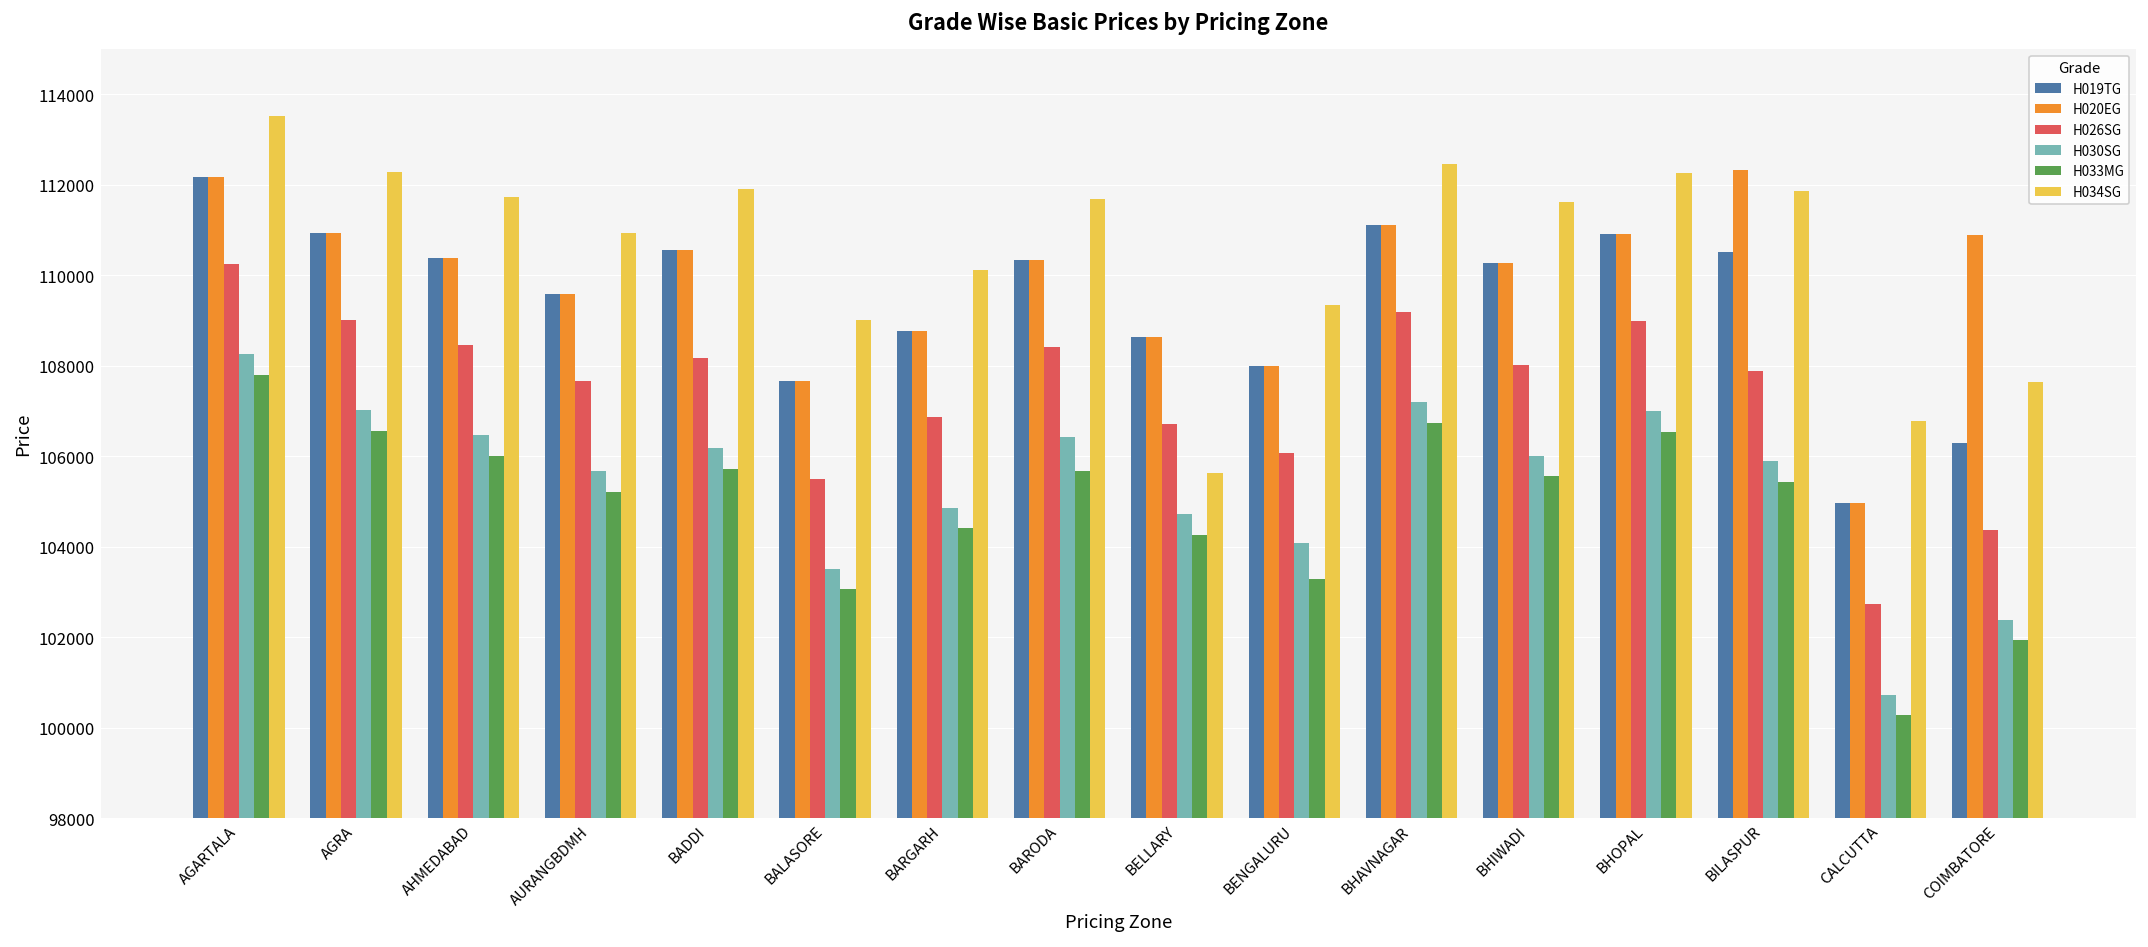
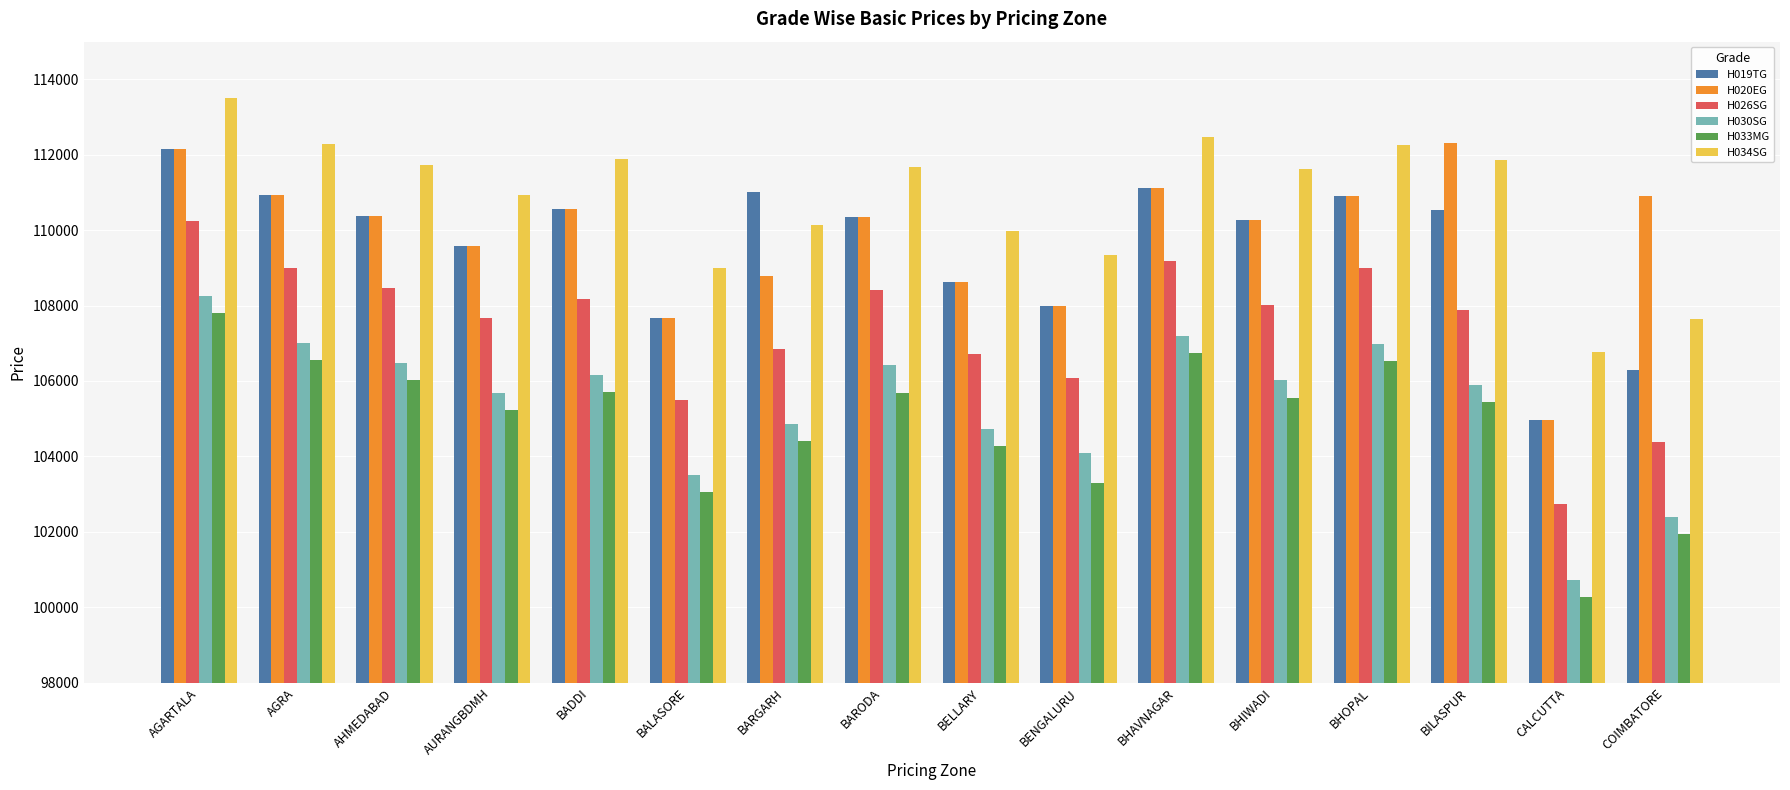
H019TG, BARGARH: 108800 -> 111000
H034SG, BELLARY: 105600 -> 110000
